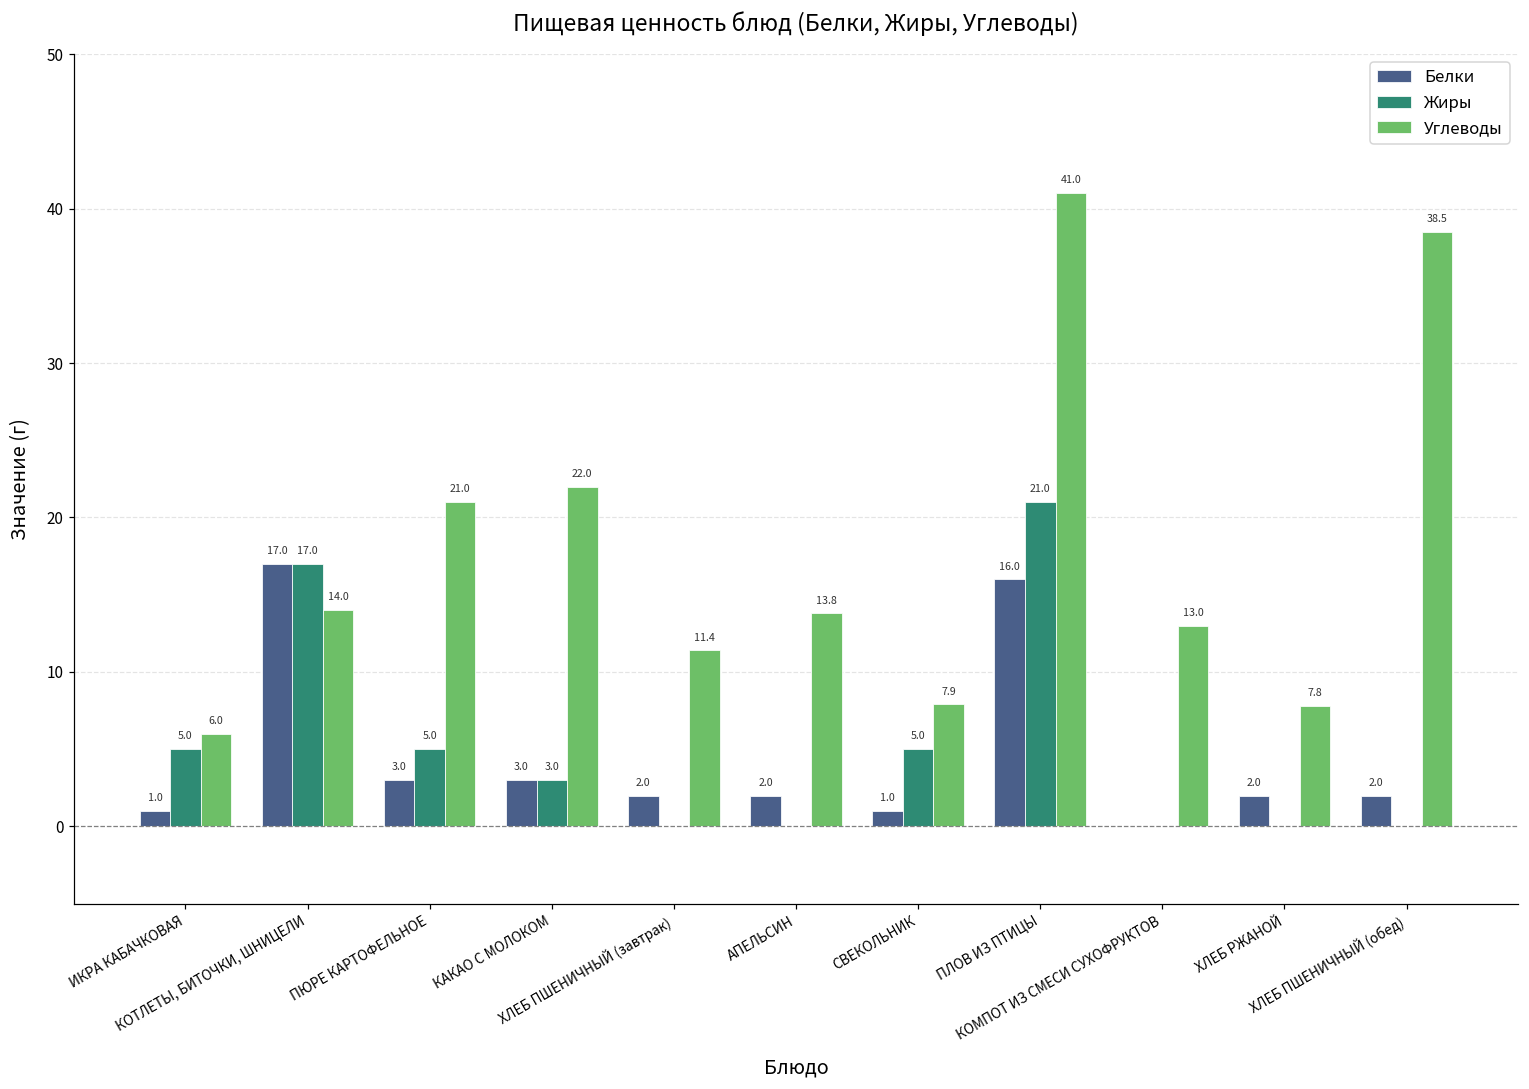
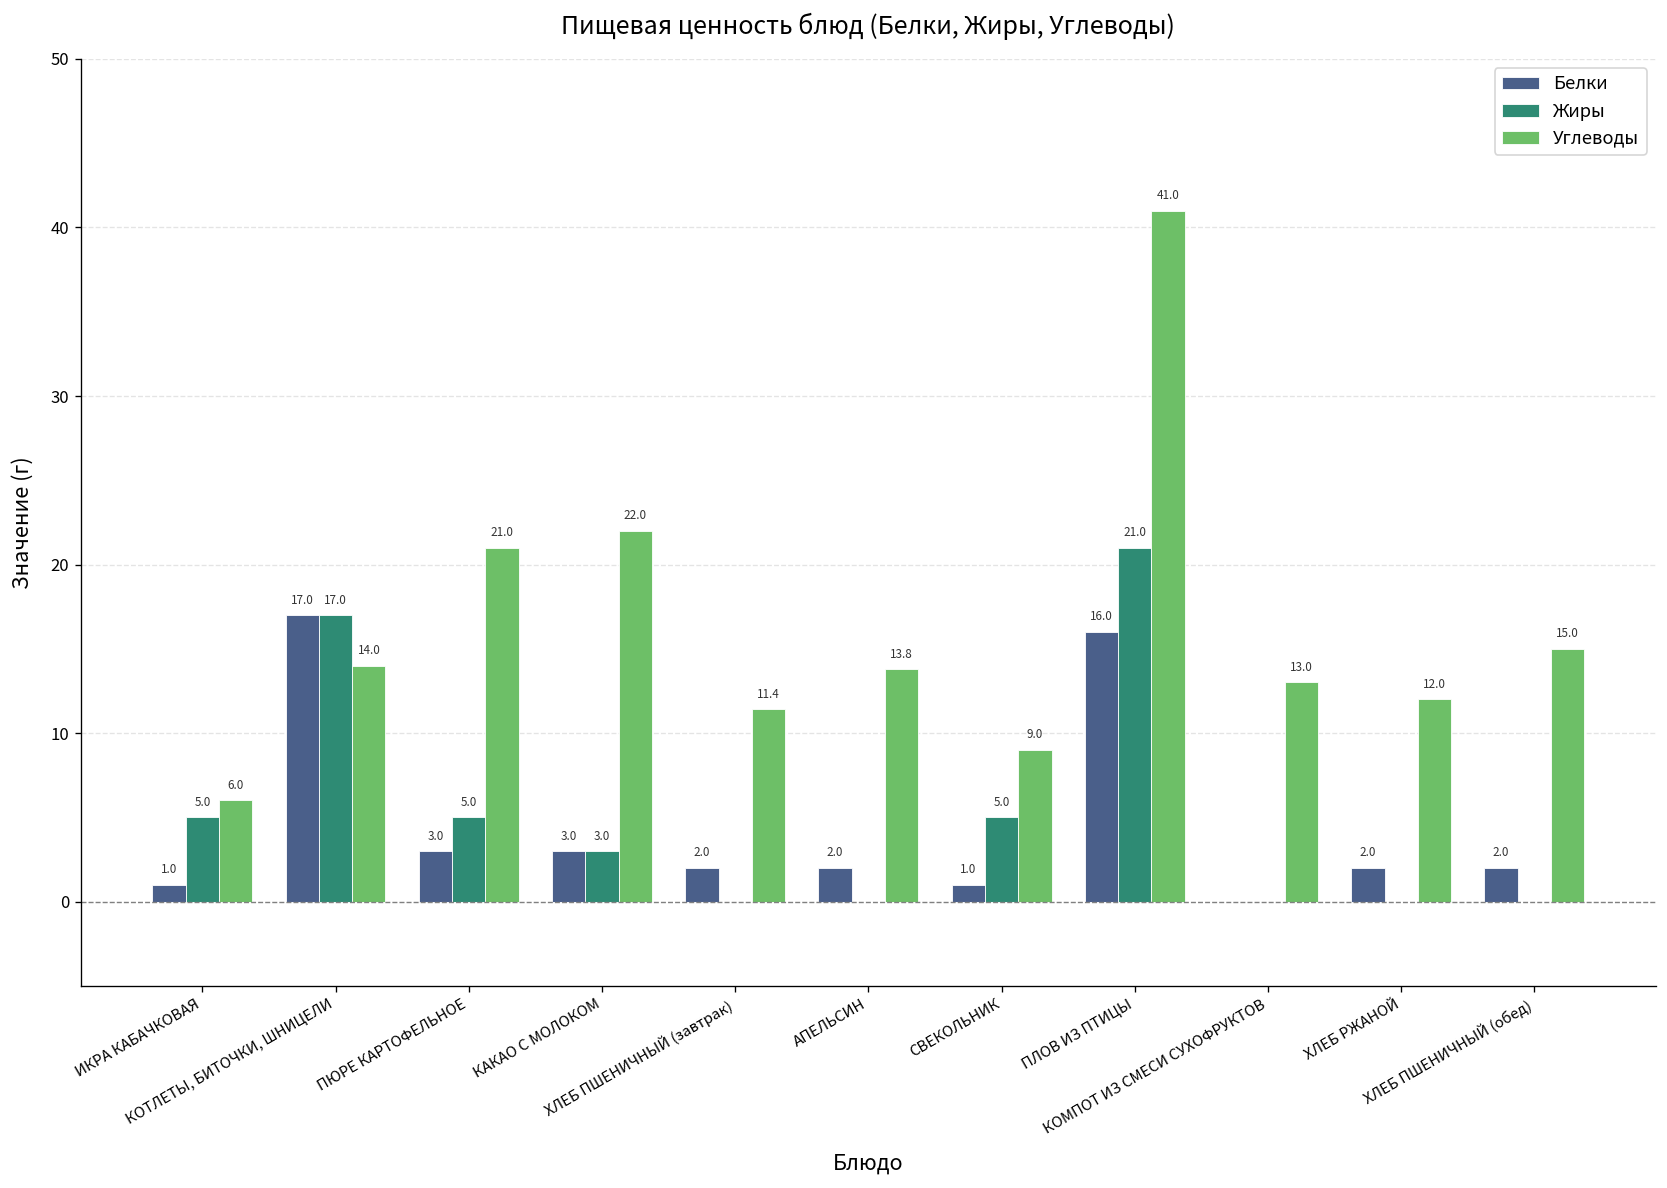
Углеводы, СВЕКОЛЬНИК: 7.9 -> 9.0
Углеводы, ХЛЕБ РЖАНОЙ: 7.8 -> 12.0
Углеводы, ХЛЕБ ПШЕНИЧНЫЙ (обед): 38.5 -> 15.0
